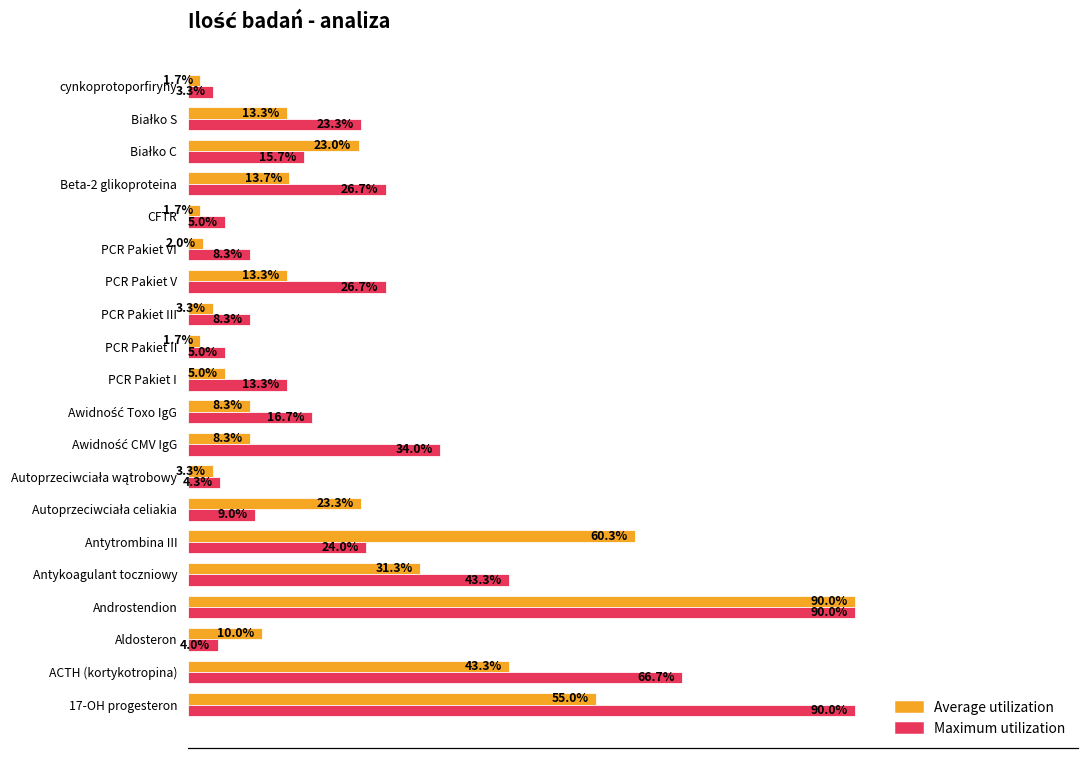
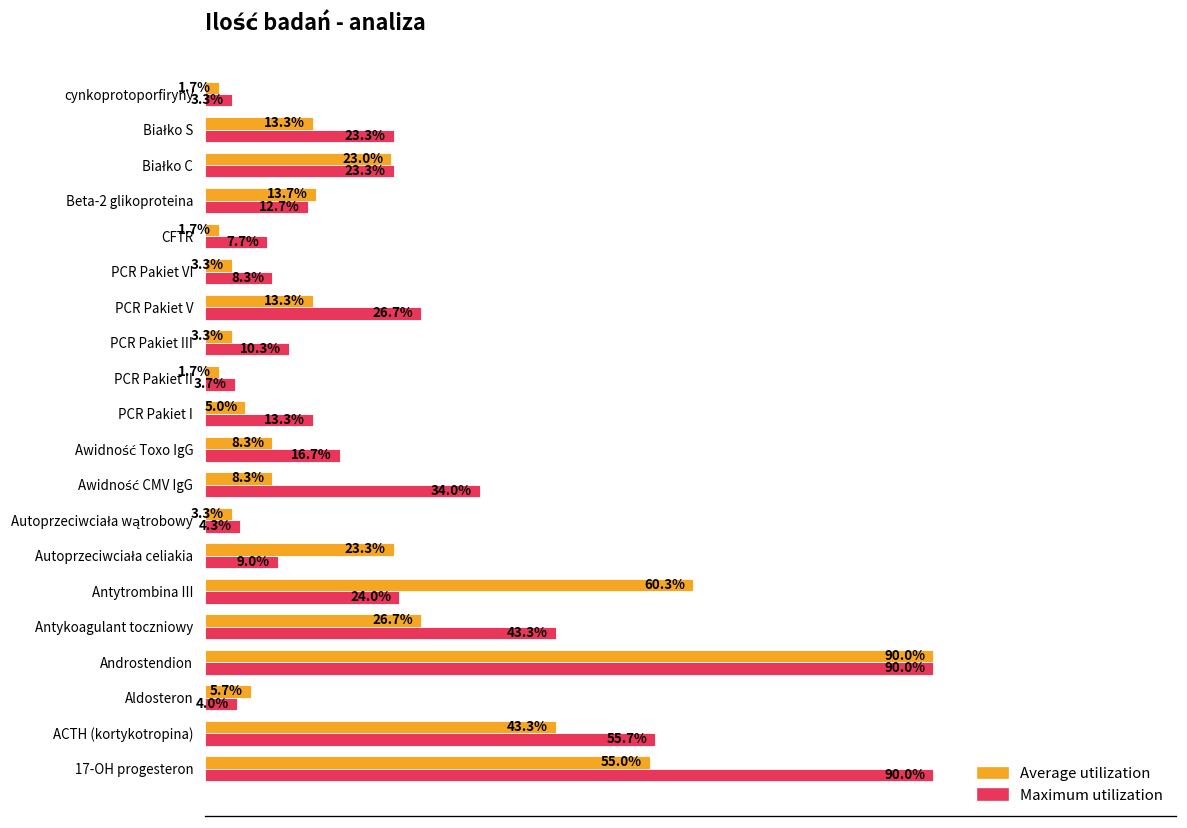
Maximum utilization, Białko C: 15.7% -> 23.3%
Maximum utilization, Beta-2 glikoproteina: 26.7% -> 12.7%
Maximum utilization, CFTR: 5.0% -> 7.7%
Average utilization, PCR Pakiet VI: 2.0% -> 3.3%
Maximum utilization, PCR Pakiet III: 8.3% -> 10.3%
Maximum utilization, PCR Pakiet II: 5.0% -> 3.7%
Average utilization, Antykoagulant toczniowy: 31.3% -> 26.7%
Average utilization, Aldosteron: 10.0% -> 5.7%
Maximum utilization, ACTH (kortykotropina): 66.7% -> 55.7%
